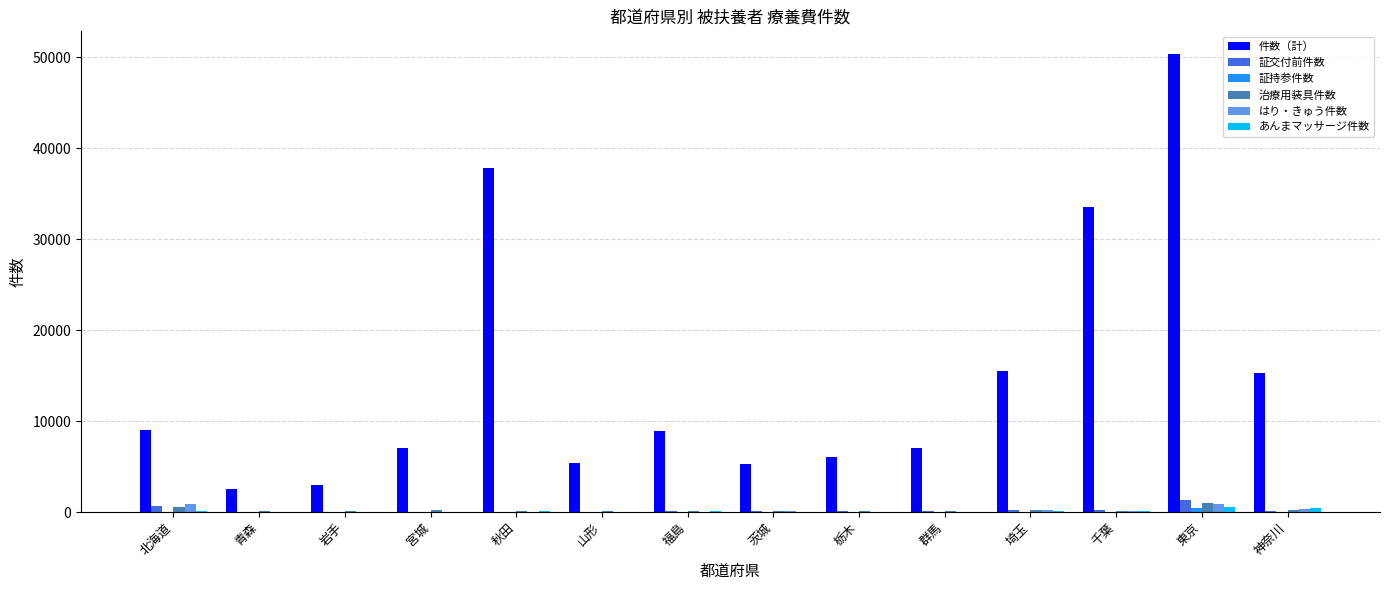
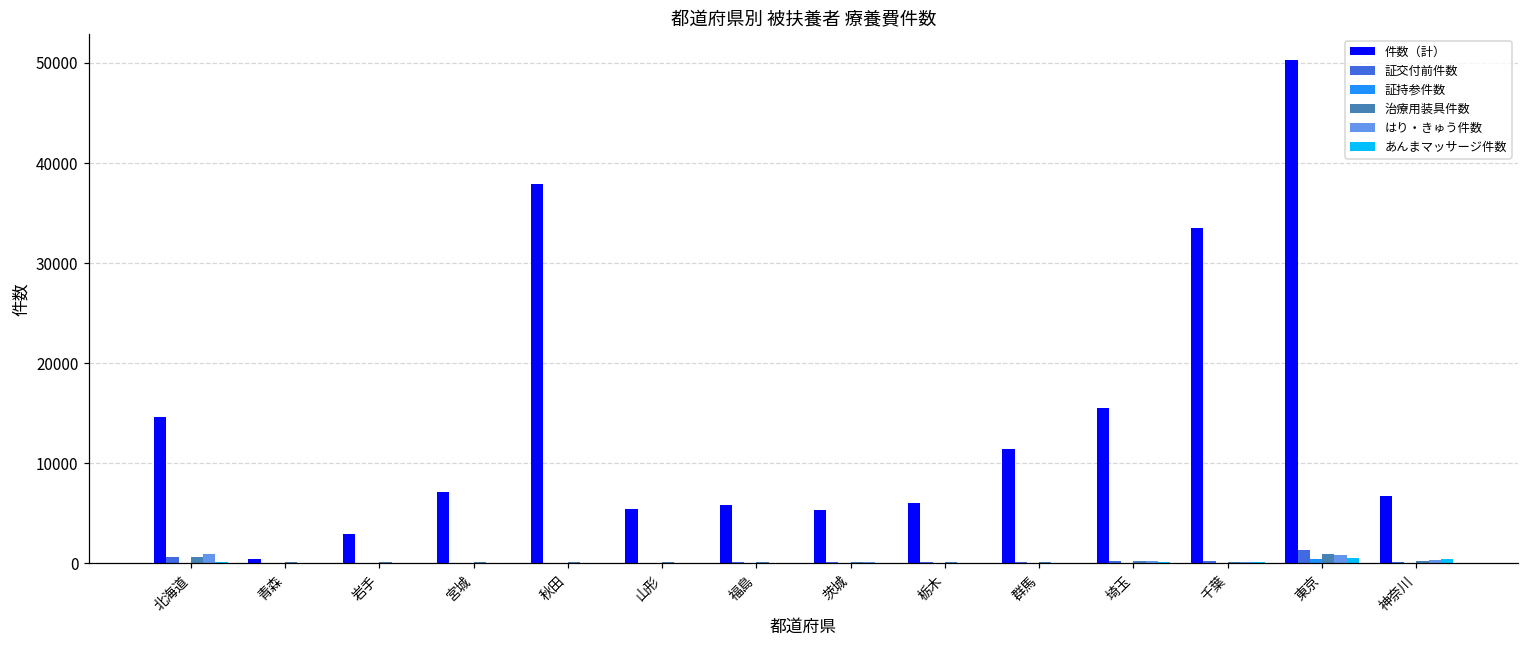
件数（計）, 北海道: 9000 -> 15000
件数（計）, 青森: 3000 -> 0
件数（計）, 福島: 9000 -> 6000
件数（計）, 群馬: 7000 -> 11000
件数（計）, 神奈川: 15000 -> 7000
